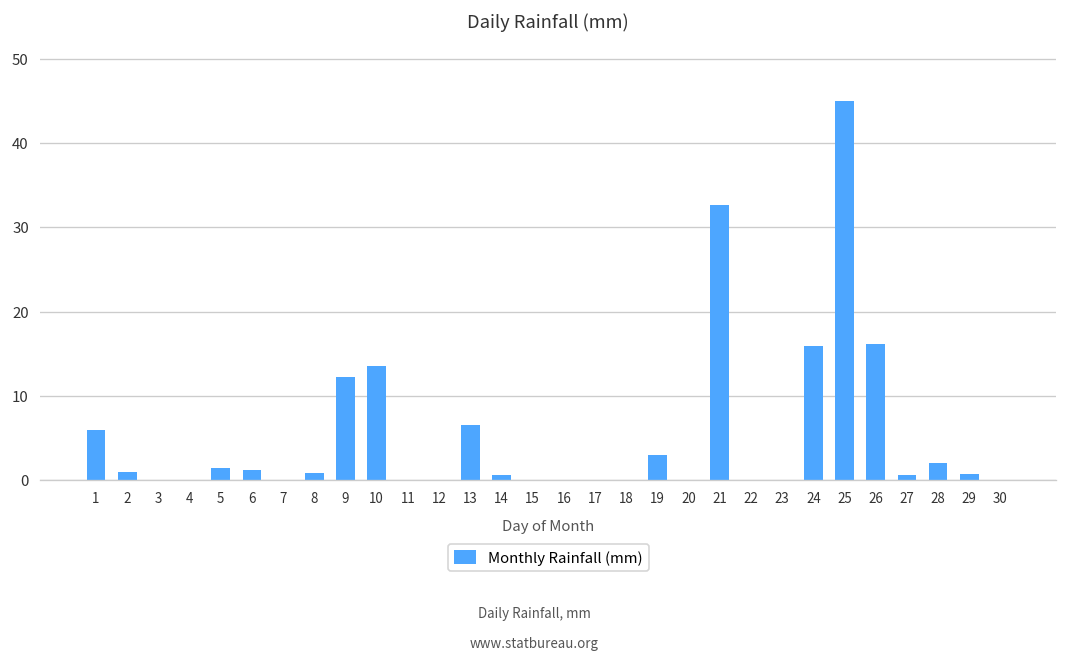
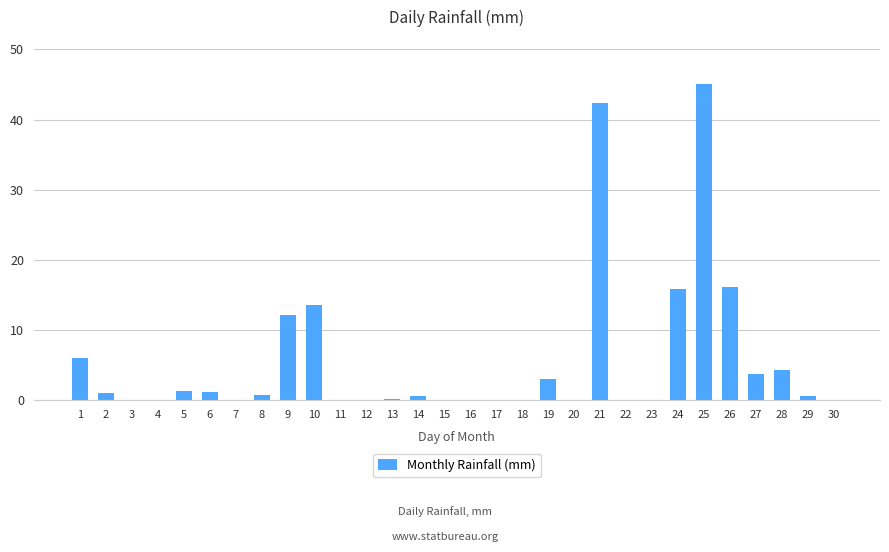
13: 7 -> 0
21: 33 -> 42
27: 1 -> 4
28: 2 -> 4
